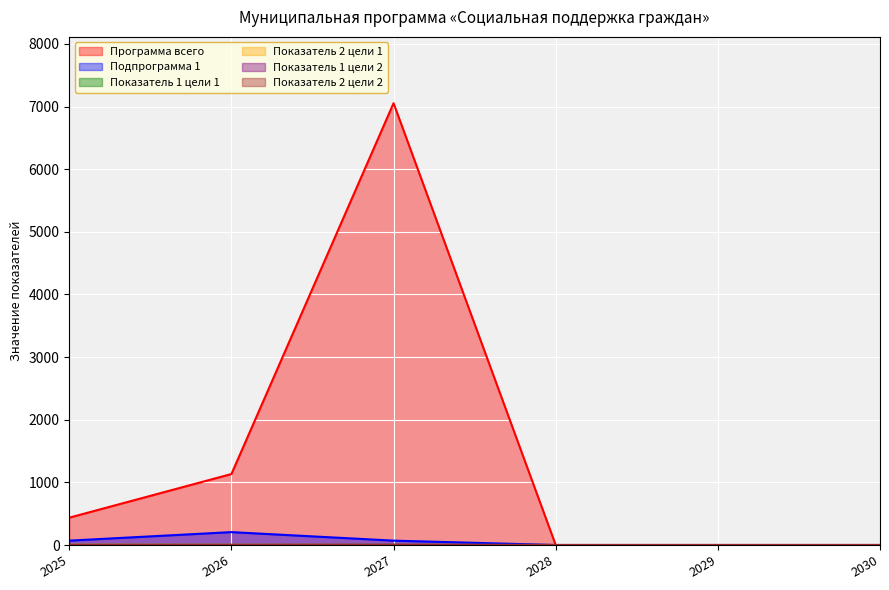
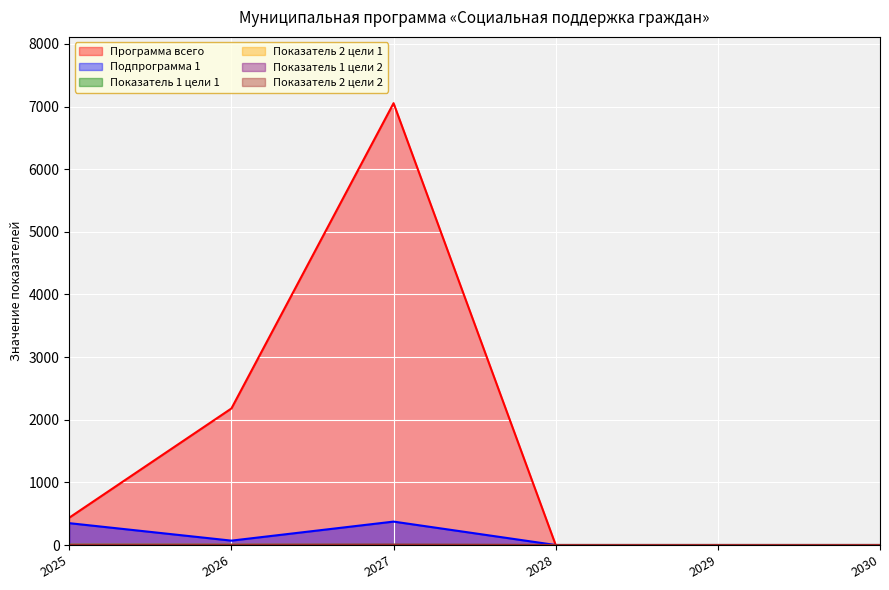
Подпрограмма 1, 2025: 100 -> 300
Программа всего, 2026: 1100 -> 2200
Подпрограмма 1, 2026: 200 -> 100
Подпрограмма 1, 2027: 100 -> 400
